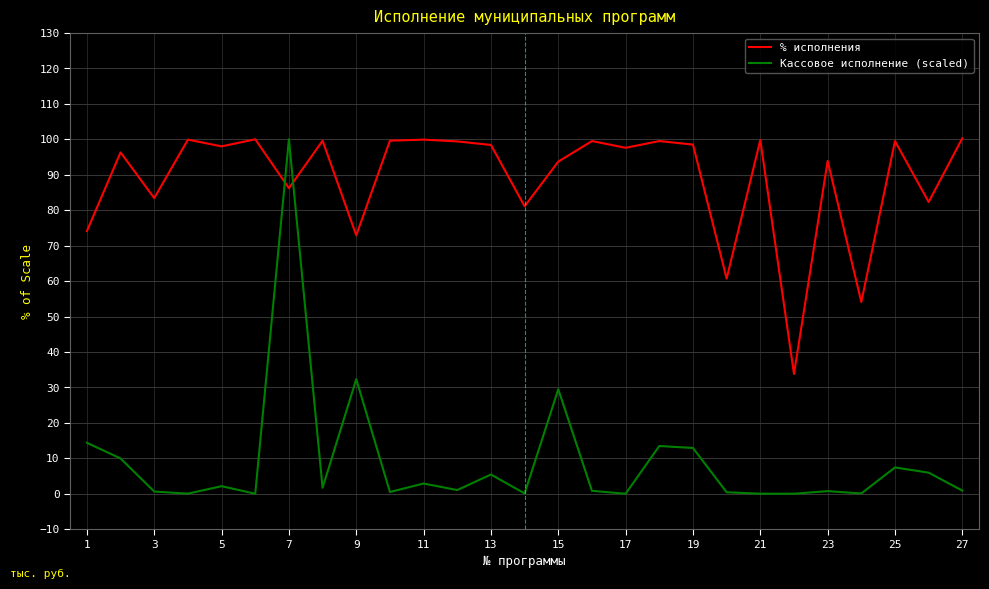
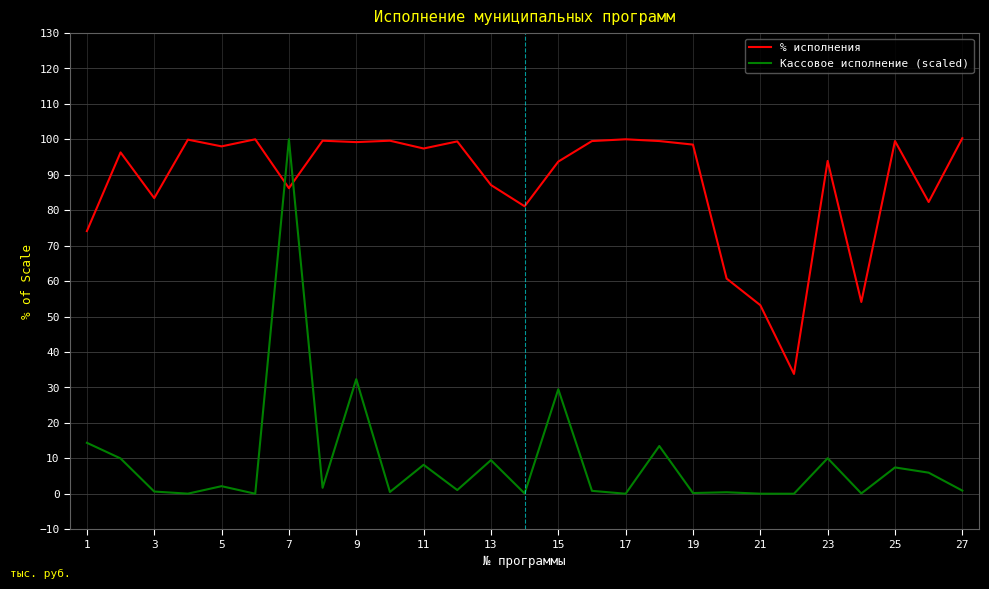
% исполнения, 9: 73 -> 99
% исполнения, 11: 100 -> 97
Кассовое исполнение (scaled), 11: 3 -> 8
% исполнения, 13: 98 -> 87
Кассовое исполнение (scaled), 13: 5 -> 9
% исполнения, 17: 98 -> 100
Кассовое исполнение (scaled), 19: 13 -> 0
% исполнения, 21: 100 -> 53
Кассовое исполнение (scaled), 23: 1 -> 10
